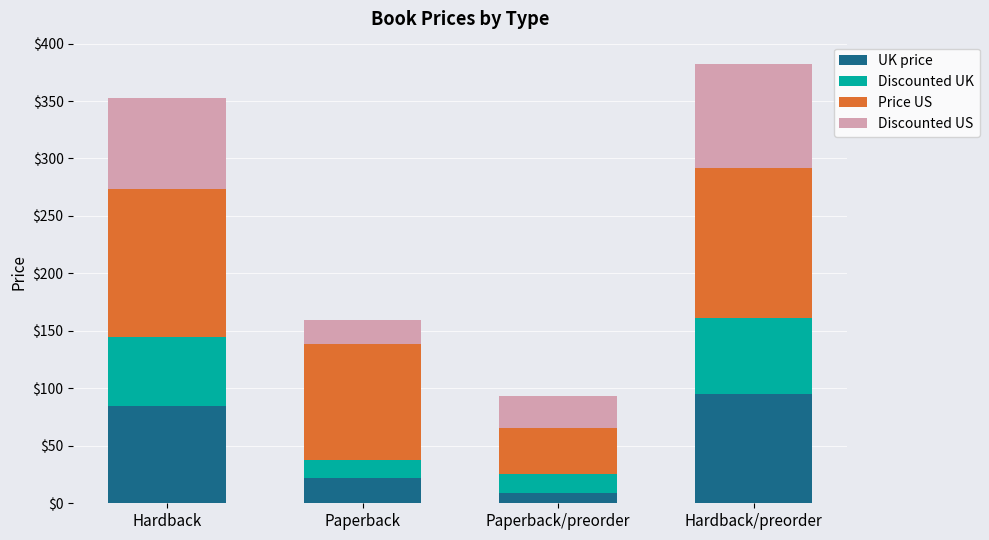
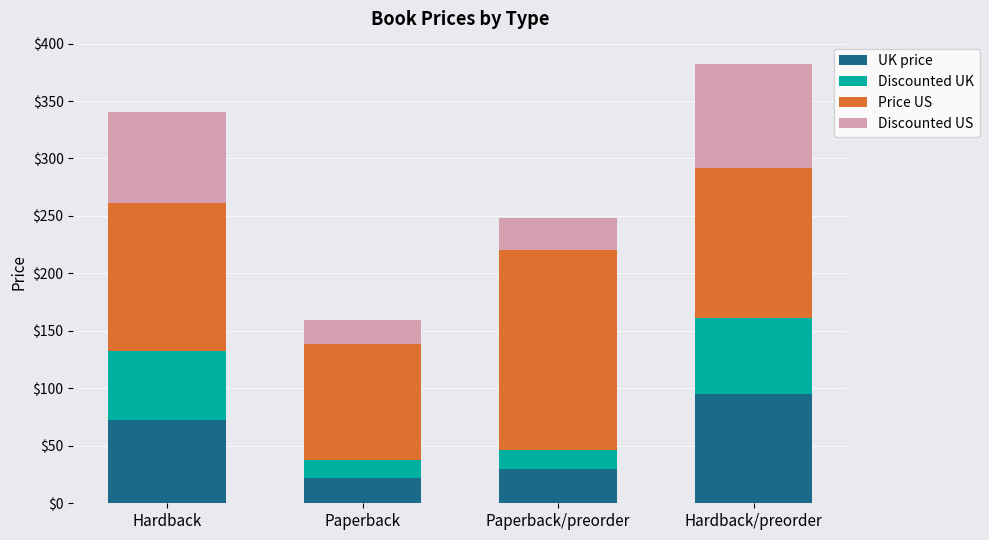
UK price, Hardback: $85 -> $73
UK price, Paperback/preorder: $9 -> $30
Price US, Paperback/preorder: $40 -> $175
